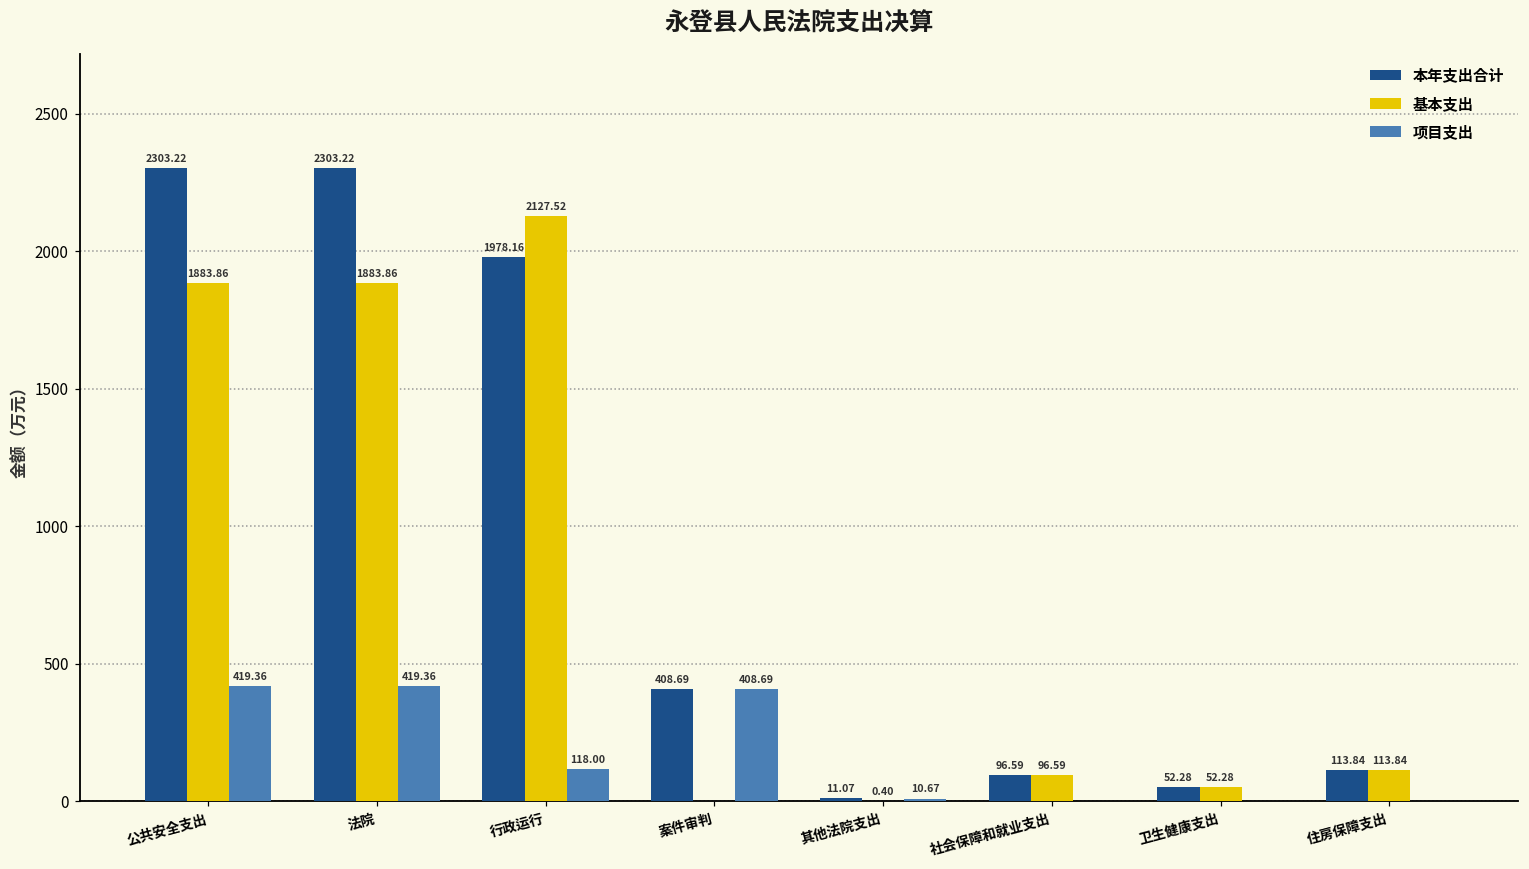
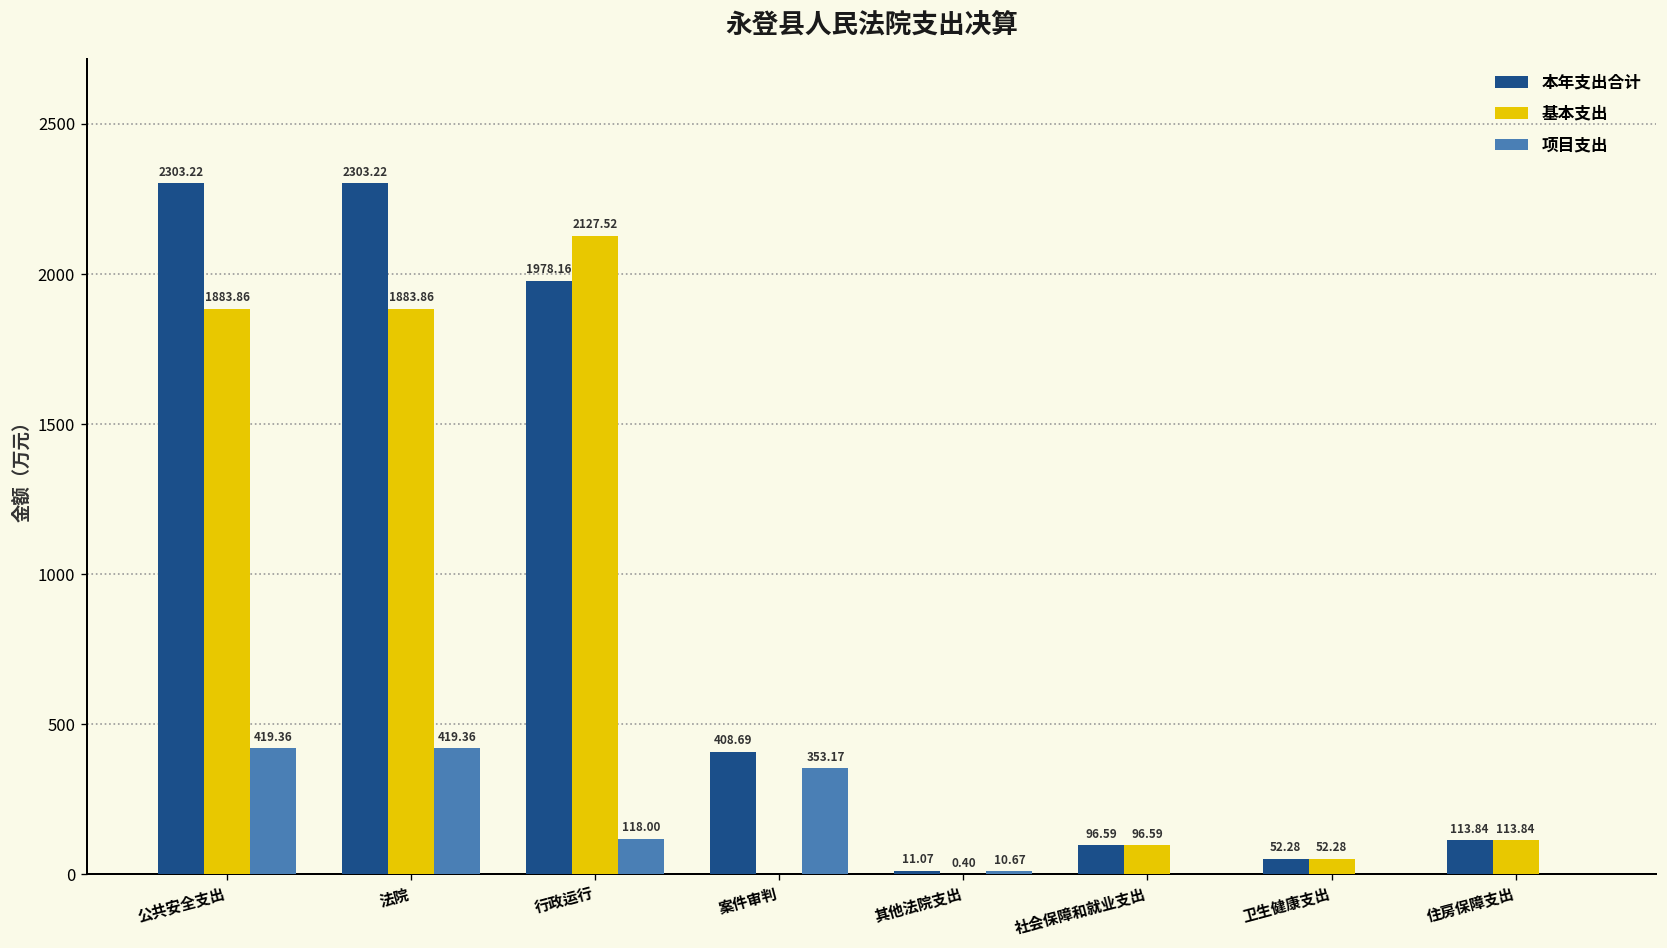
项目支出, 案件审判: 408.69 -> 353.17
